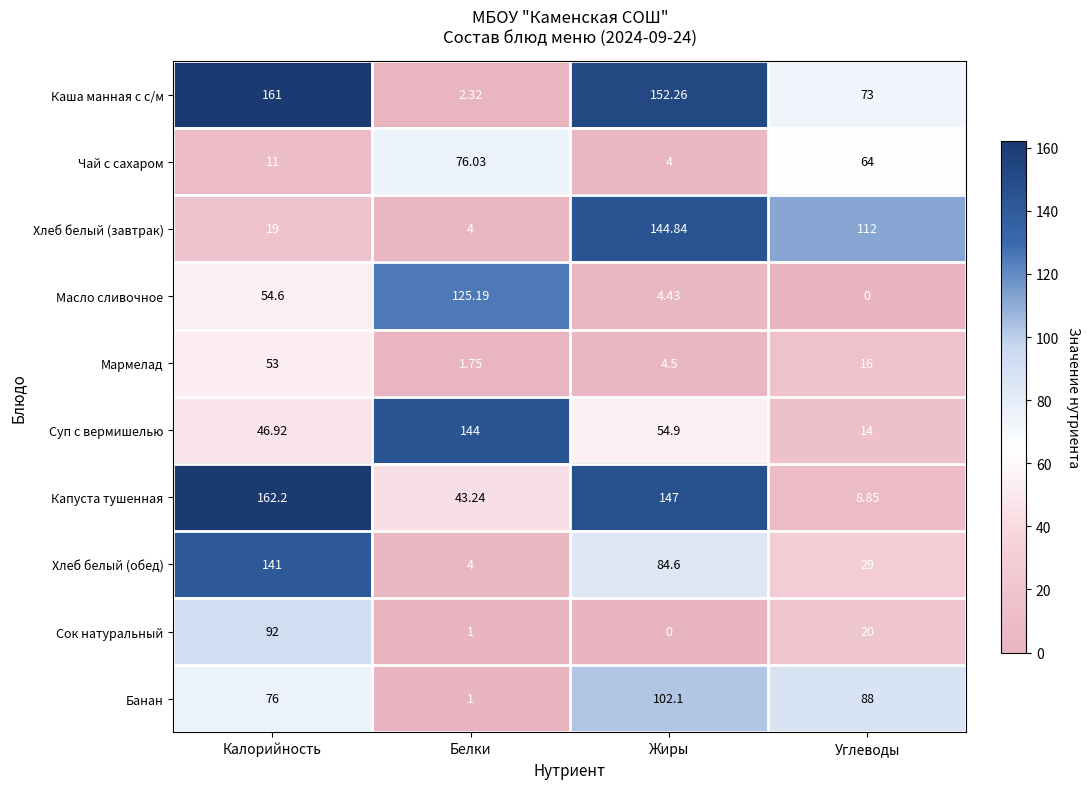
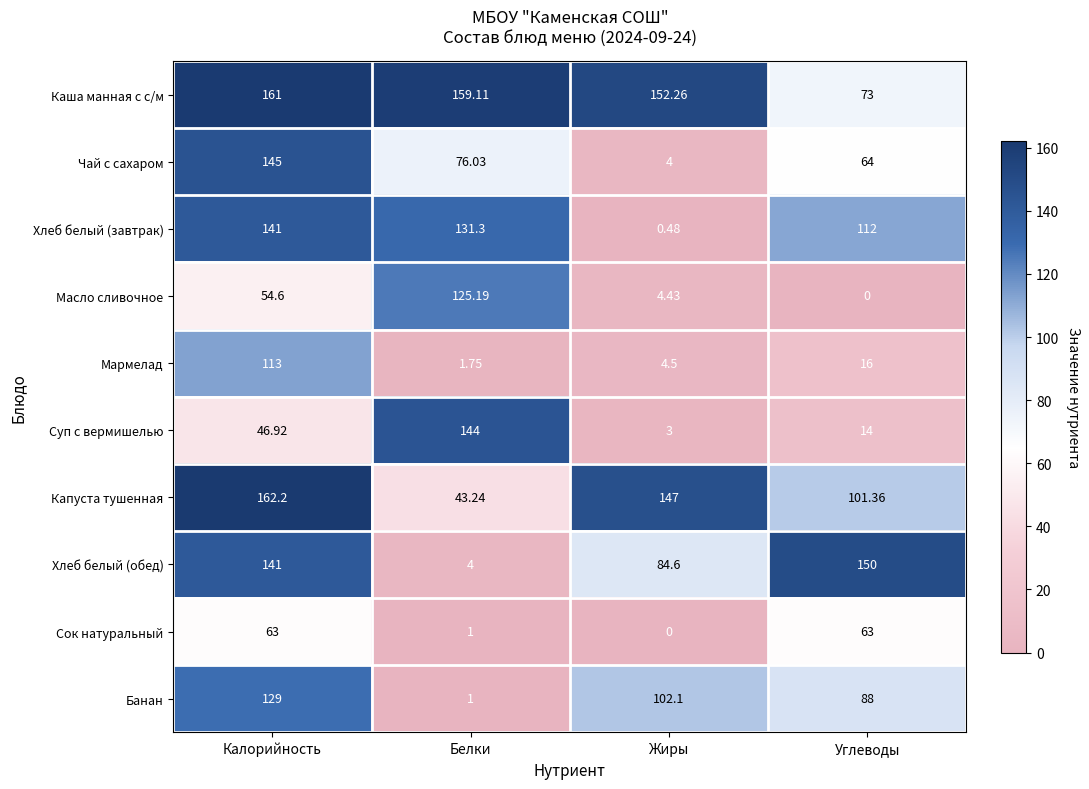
Каша манная с с/м, Белки: 2.32 -> 159.11
Чай с сахаром, Калорийность: 11 -> 145
Хлеб белый (завтрак), Калорийность: 19 -> 141
Хлеб белый (завтрак), Белки: 4 -> 131.3
Хлеб белый (завтрак), Жиры: 144.84 -> 0.48
Мармелад, Калорийность: 53 -> 113
Суп с вермишелью, Жиры: 54.9 -> 3
Капуста тушенная, Углеводы: 8.85 -> 101.36
Хлеб белый (обед), Углеводы: 29 -> 150
Сок натуральный, Калорийность: 92 -> 63
Сок натуральный, Углеводы: 20 -> 63
Банан, Калорийность: 76 -> 129
